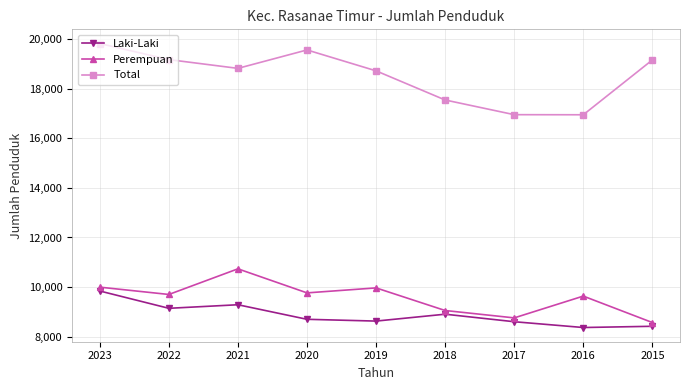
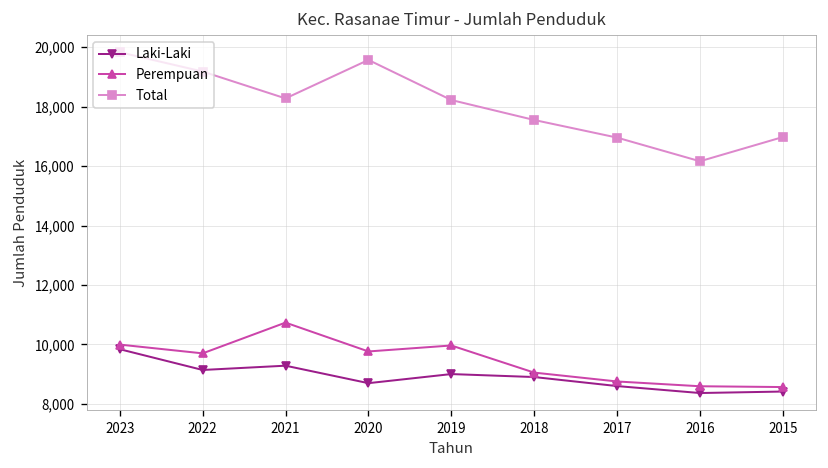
Total, 2021: 18,800 -> 18,300
Laki-Laki, 2019: 8,600 -> 9,000
Total, 2019: 18,700 -> 18,200
Perempuan, 2016: 9,600 -> 8,600
Total, 2016: 17,000 -> 16,200
Total, 2015: 19,200 -> 17,000
